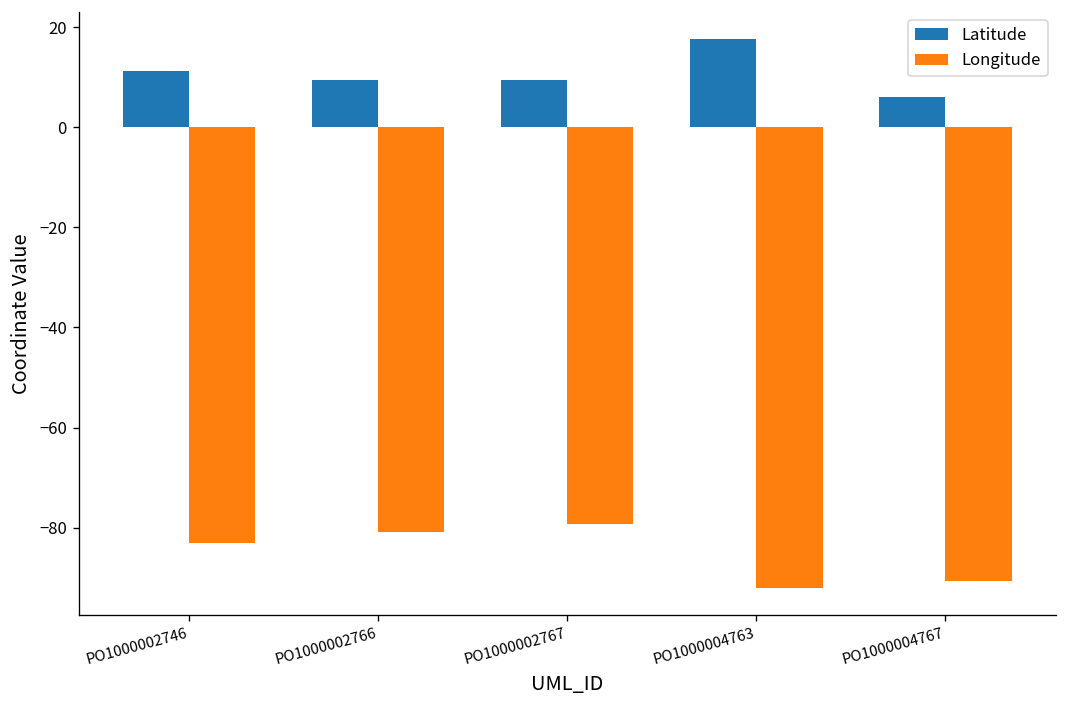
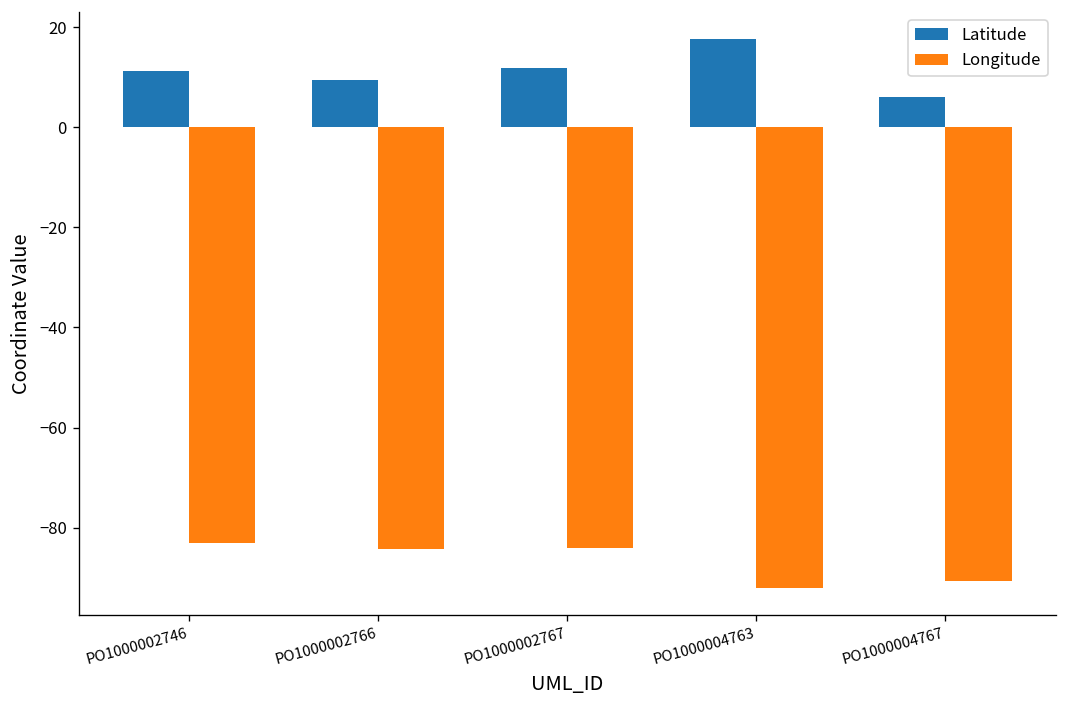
Longitude, PO1000002766: -81 -> -84
Latitude, PO1000002767: 9 -> 12
Longitude, PO1000002767: -79 -> -84
